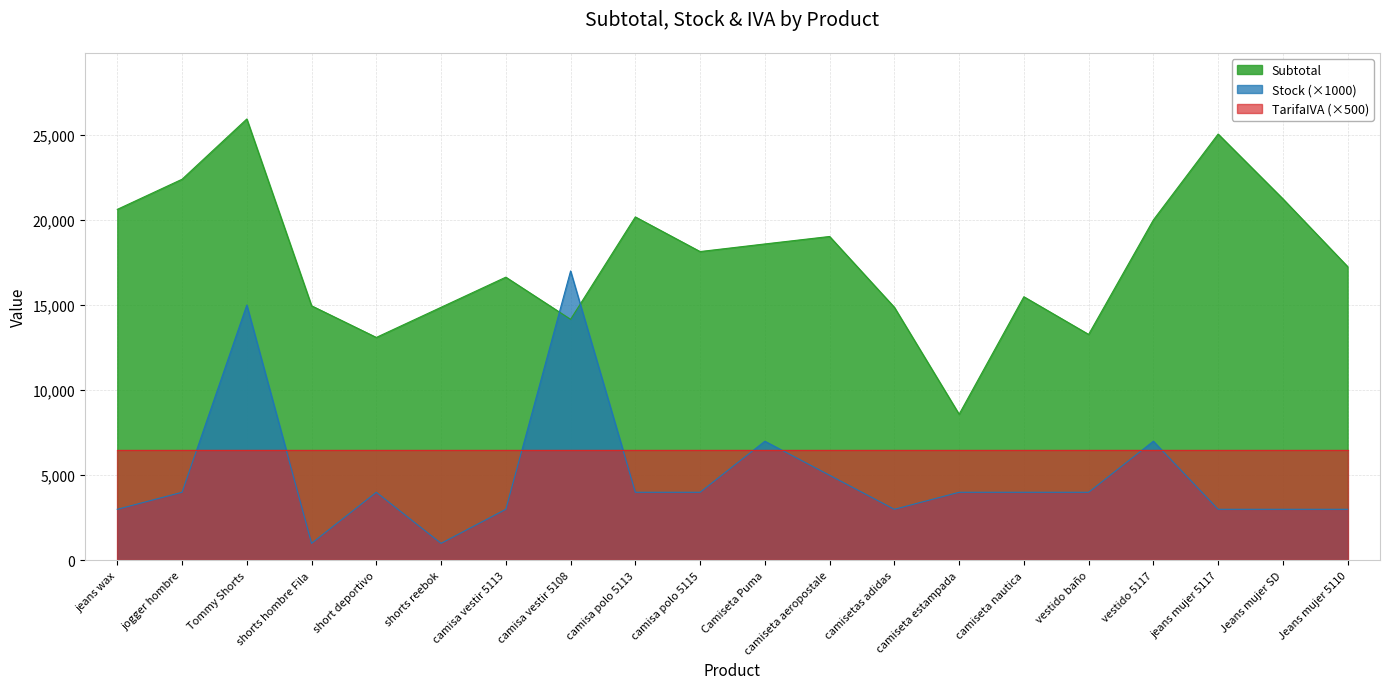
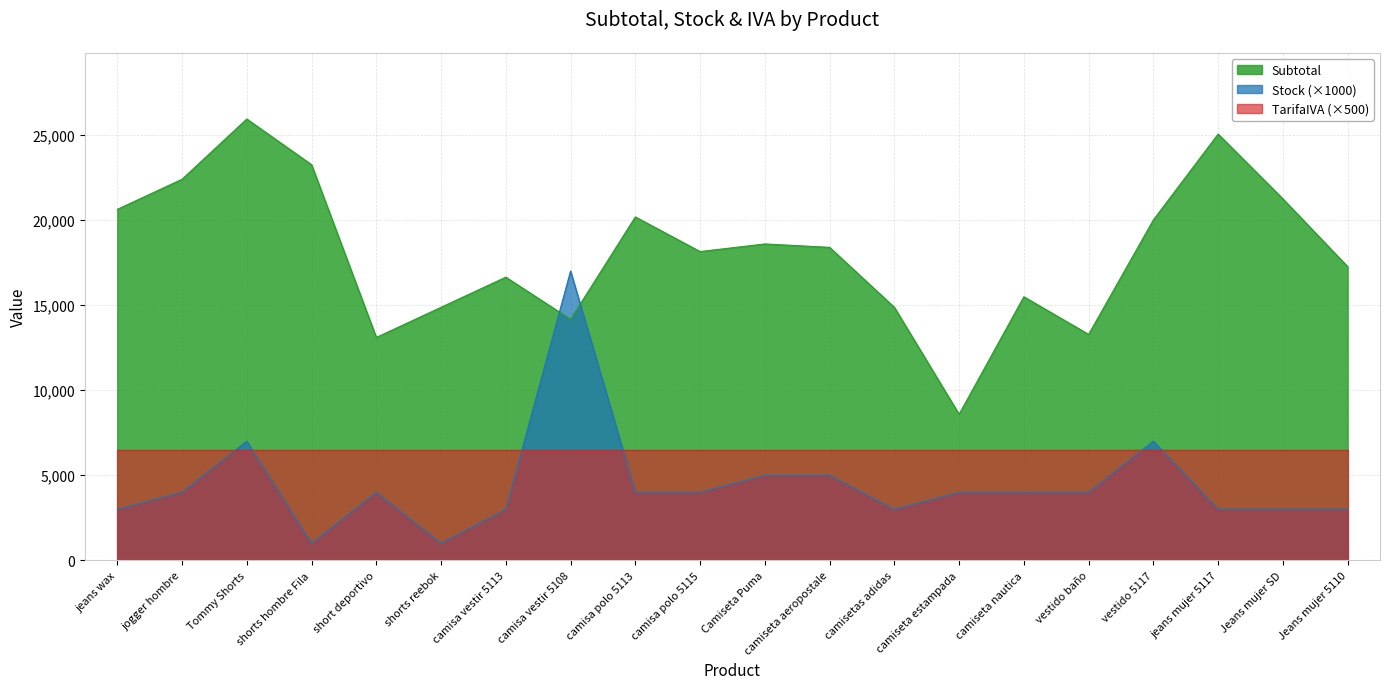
Stock (×1000), Tommy Shorts: 15,000 -> 7,000
Subtotal, shorts hombre Fila: 15,000 -> 23,200
Stock (×1000), Camiseta Puma: 7,000 -> 5,000
Subtotal, camiseta aeropostale: 19,000 -> 18,400
